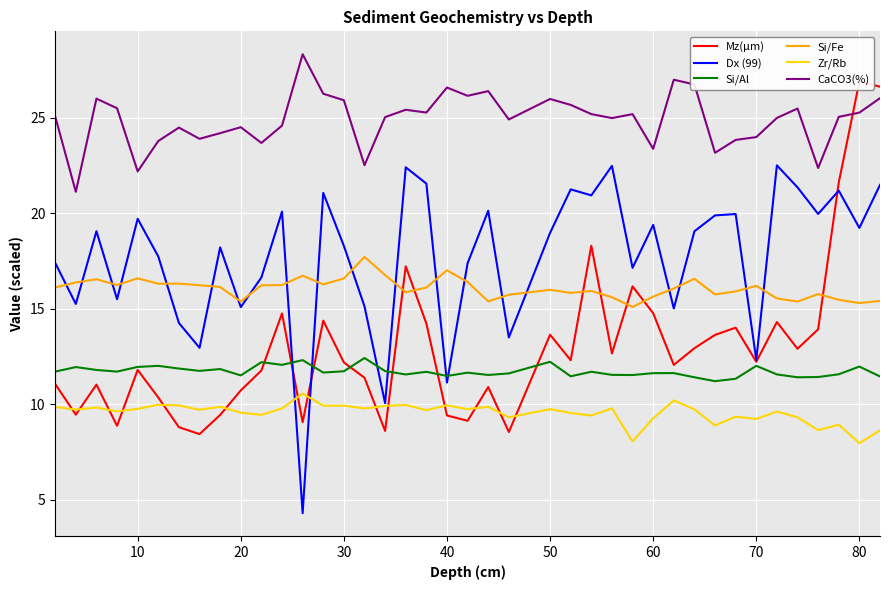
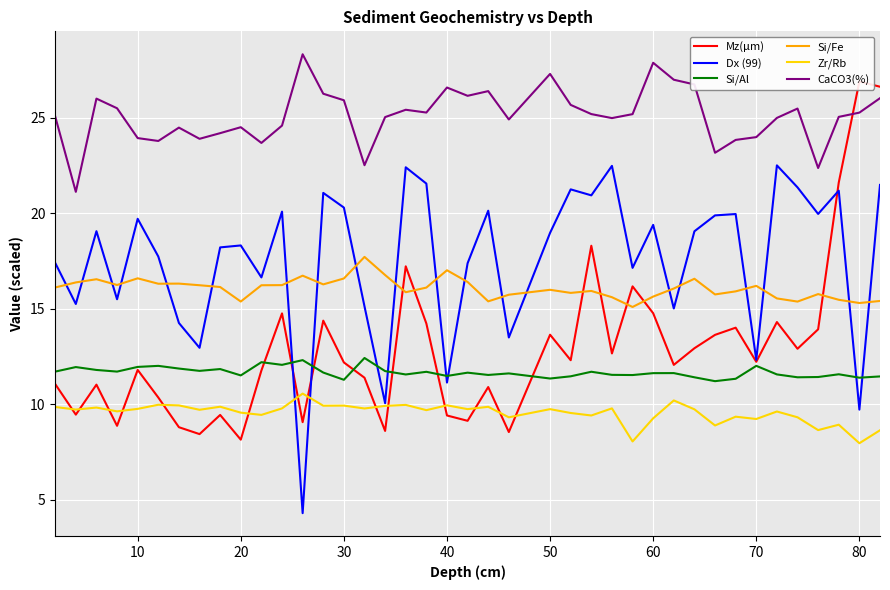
CaCO3(%), 10: 22.2 -> 23.9
Mz(μm), 20: 10.7 -> 8.1
Dx (99), 20: 15.1 -> 18.3
Dx (99), 30: 18.3 -> 20.3
Si/Al, 30: 11.7 -> 11.3
Si/Al, 50: 12.2 -> 11.3
CaCO3(%), 50: 26.0 -> 27.3
CaCO3(%), 60: 23.4 -> 27.9
Dx (99), 80: 19.2 -> 9.7
Si/Al, 80: 12.0 -> 11.4
